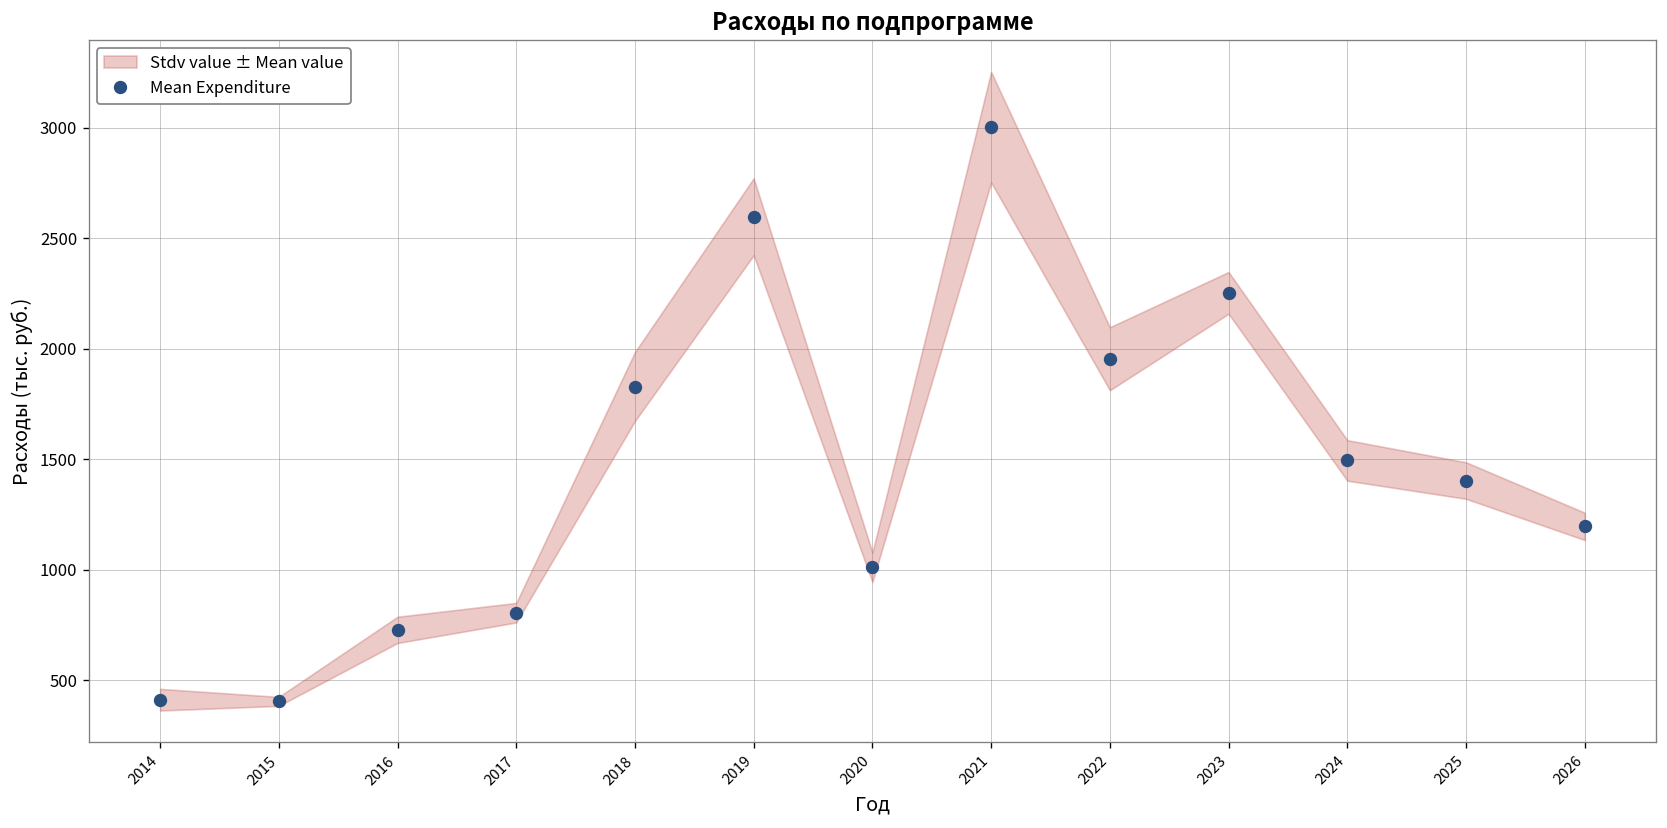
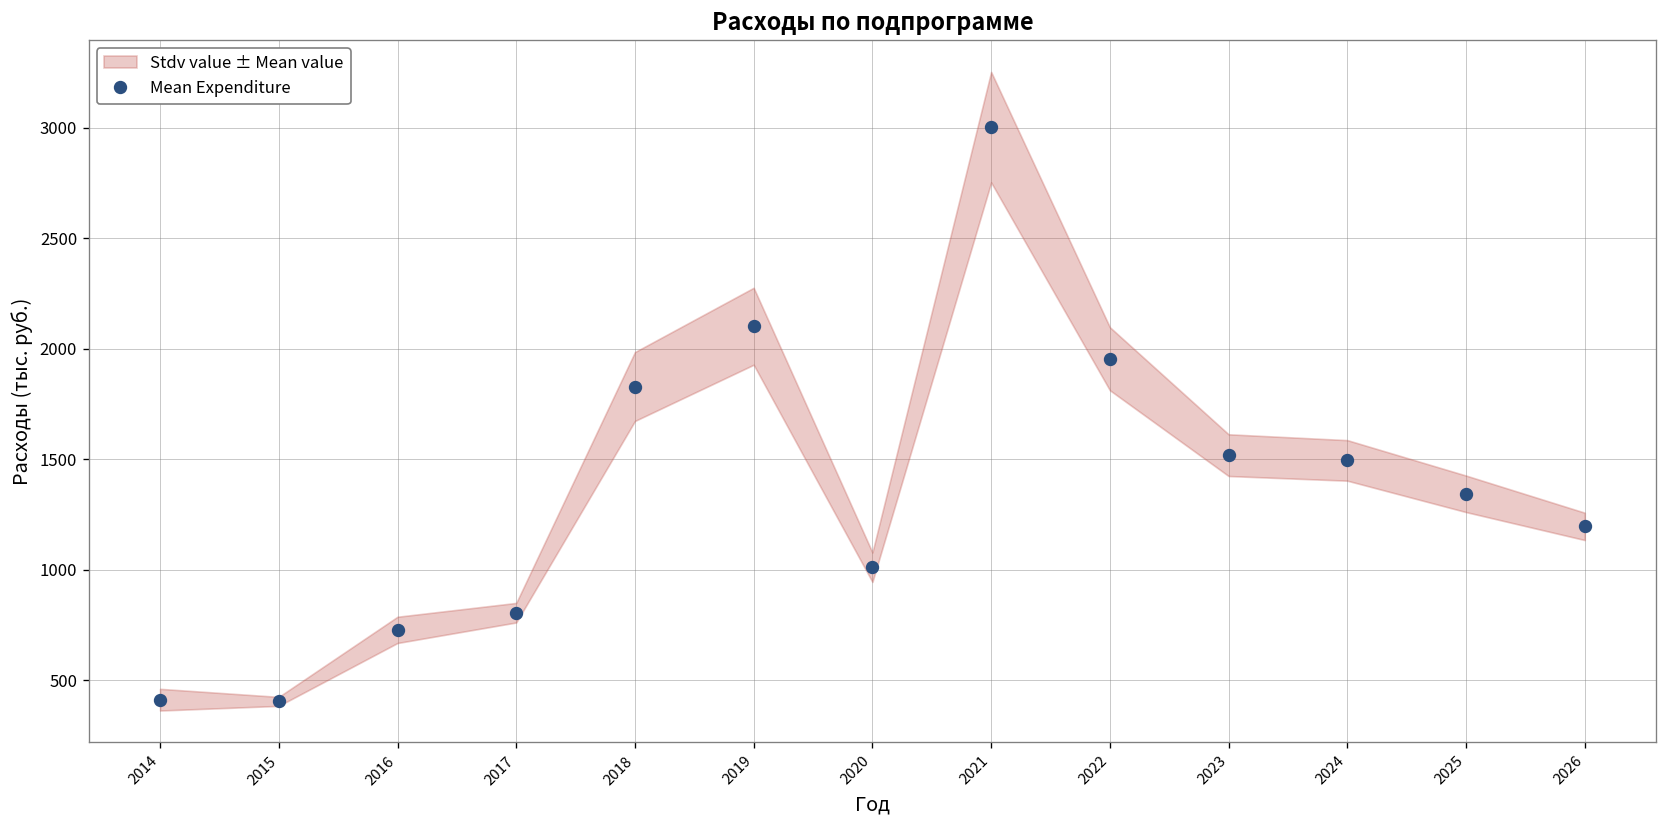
Mean Expenditure, 2019: 2600 -> 2100
Mean Expenditure, 2023: 2250 -> 1520
Mean Expenditure, 2025: 1400 -> 1340
